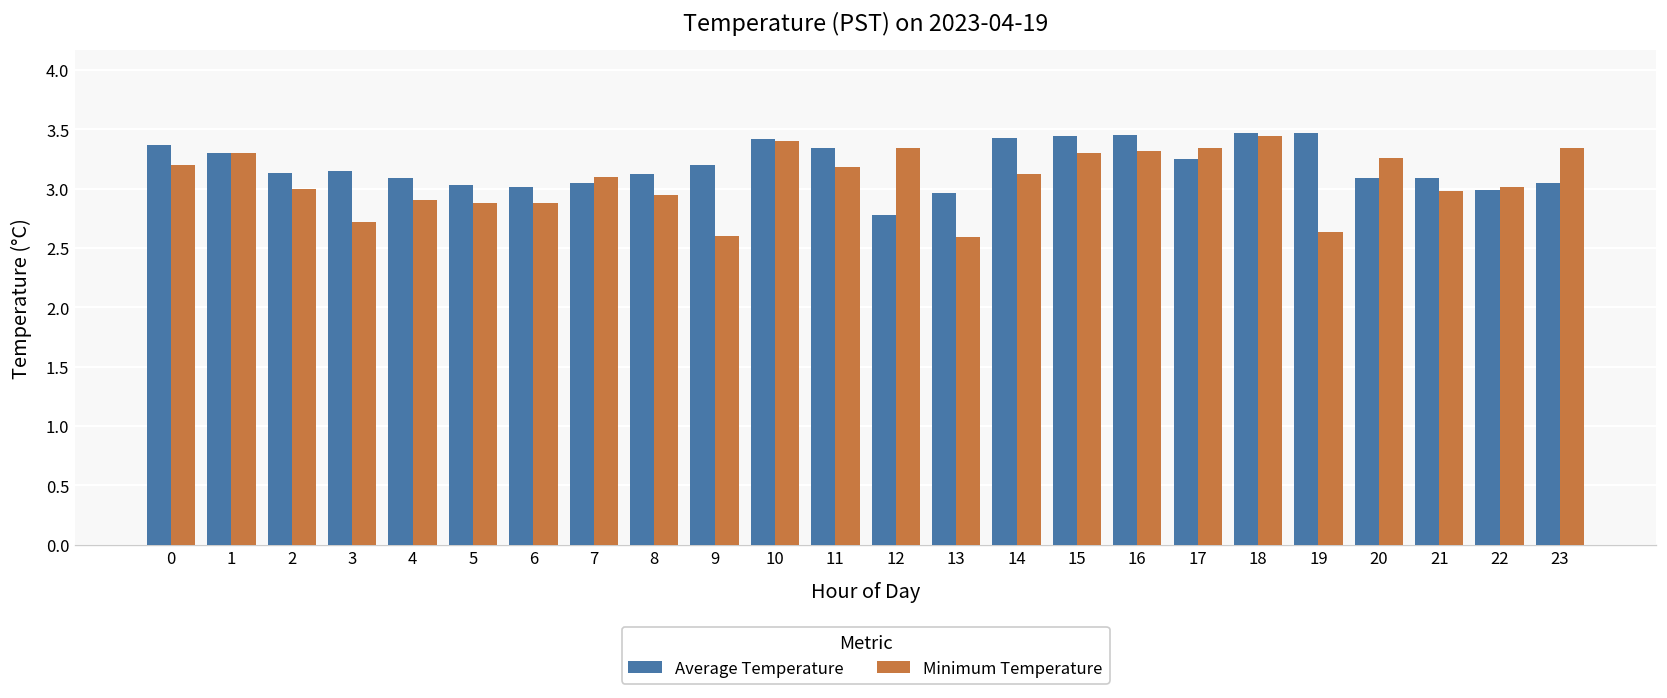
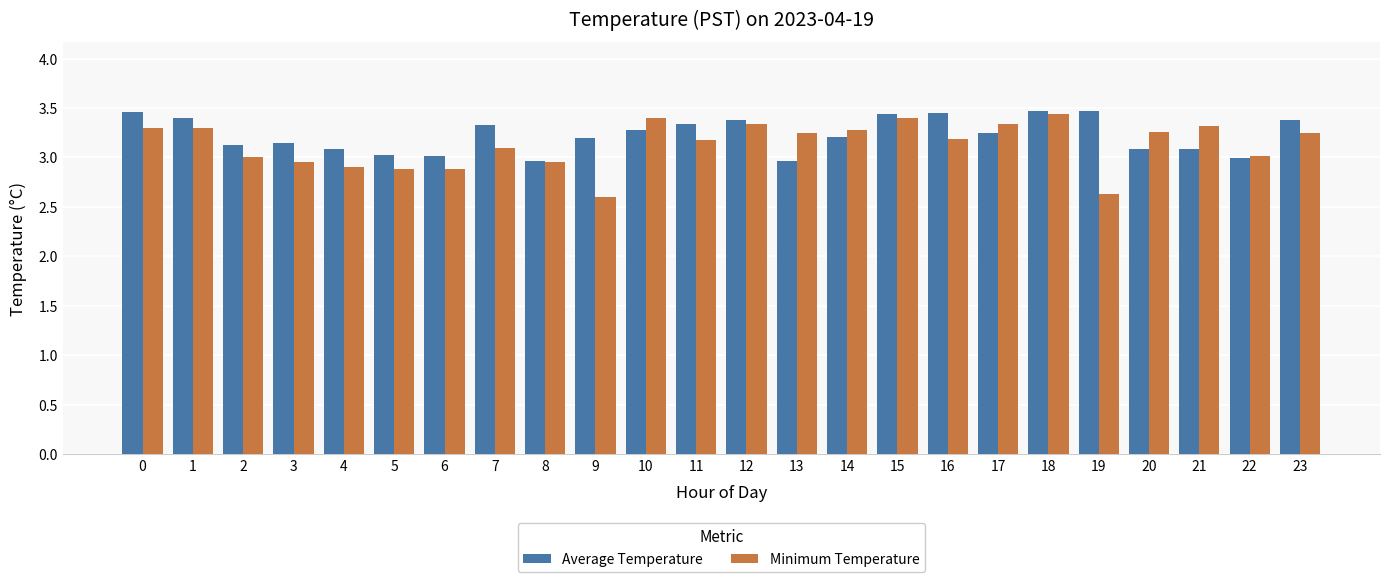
Average Temperature, 0: 3.4 -> 3.5
Minimum Temperature, 0: 3.2 -> 3.3
Average Temperature, 1: 3.3 -> 3.4
Minimum Temperature, 3: 2.7 -> 3.0
Average Temperature, 7: 3.1 -> 3.3
Average Temperature, 8: 3.1 -> 3.0
Average Temperature, 10: 3.4 -> 3.3
Average Temperature, 12: 2.8 -> 3.4
Minimum Temperature, 13: 2.6 -> 3.3
Average Temperature, 14: 3.4 -> 3.2
Minimum Temperature, 14: 3.1 -> 3.3
Minimum Temperature, 15: 3.3 -> 3.4
Minimum Temperature, 16: 3.3 -> 3.2
Minimum Temperature, 21: 3.0 -> 3.3
Average Temperature, 23: 3.1 -> 3.4
Minimum Temperature, 23: 3.34 -> 3.25
